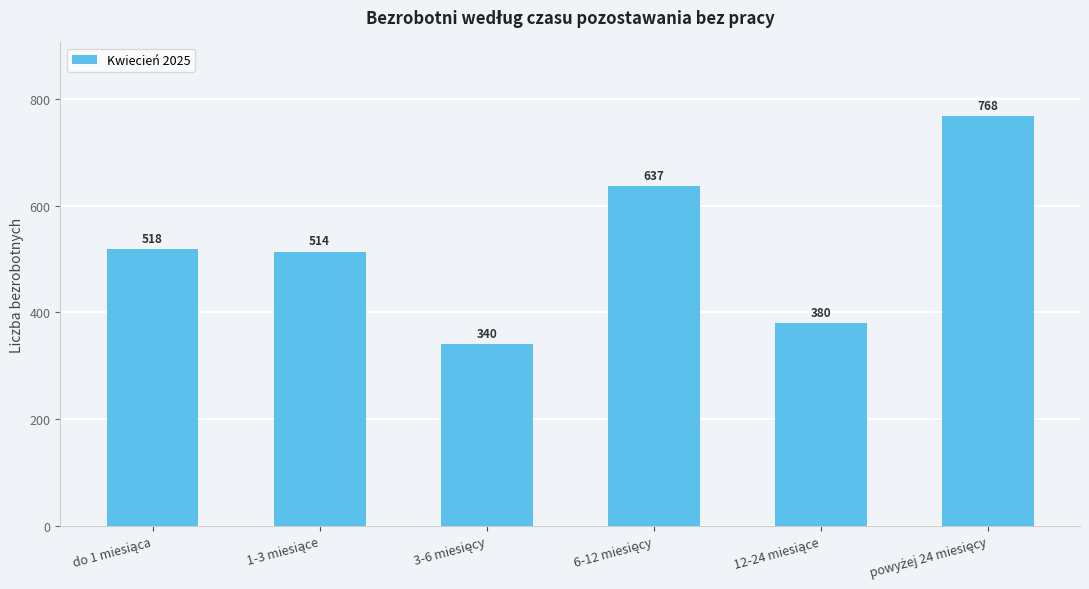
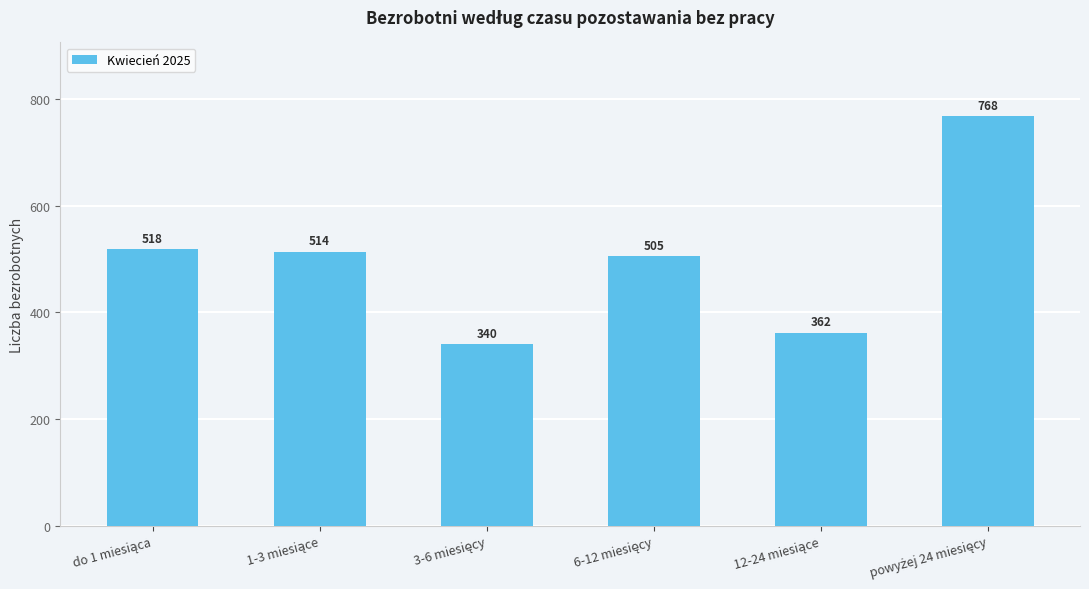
6-12 miesięcy: 637 -> 505
12-24 miesiące: 380 -> 362
